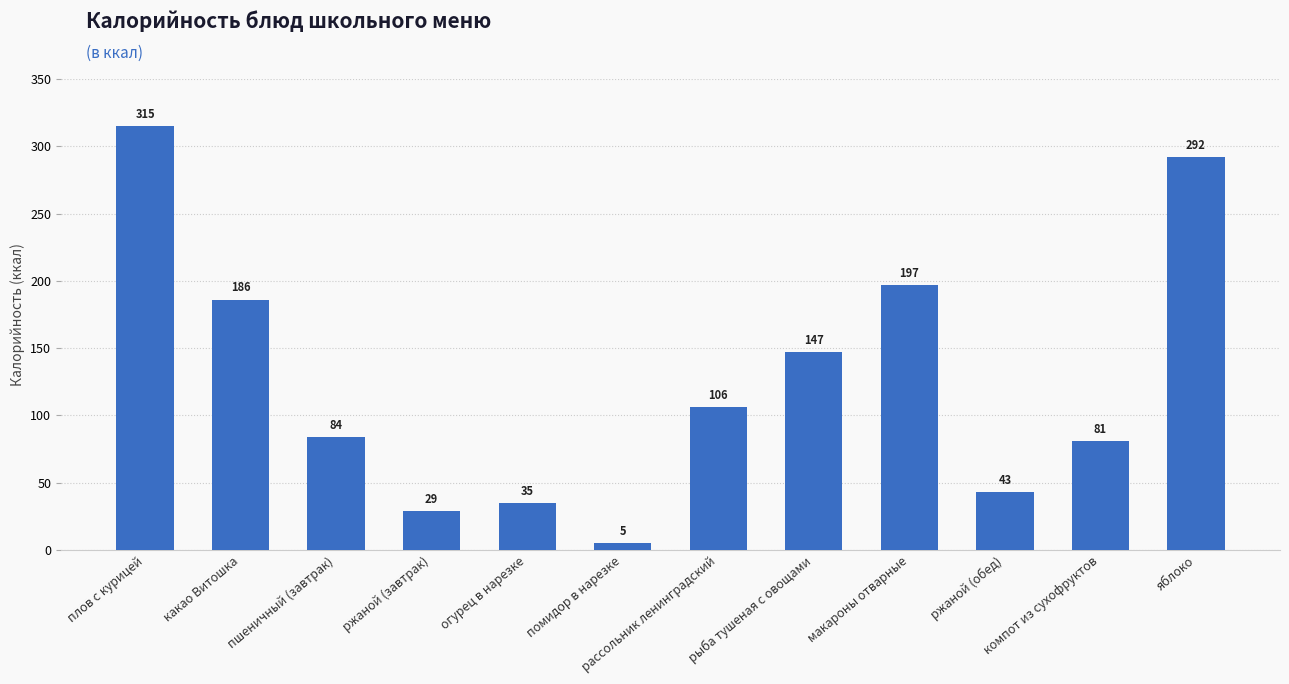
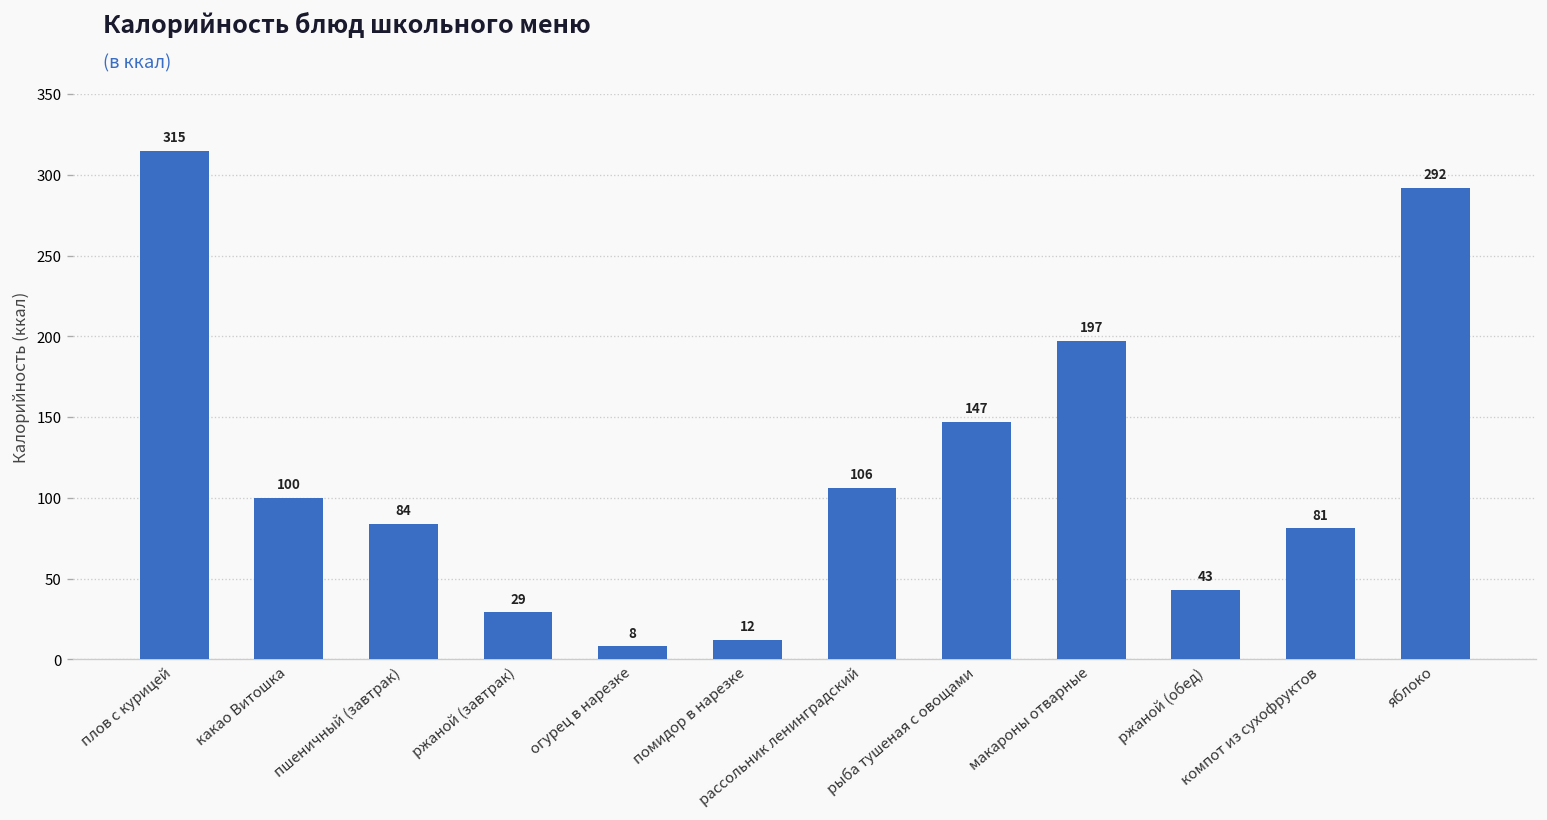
какао Витошка: 186 -> 100
огурец в нарезке: 35 -> 8
помидор в нарезке: 5 -> 12
